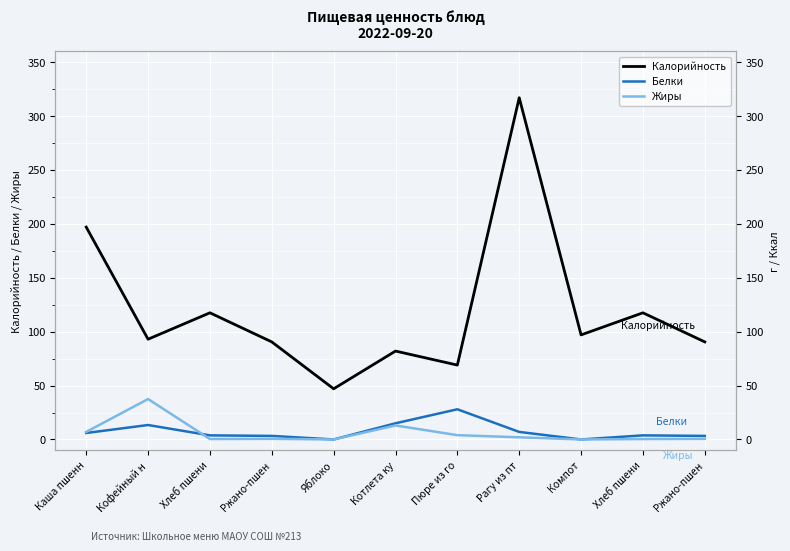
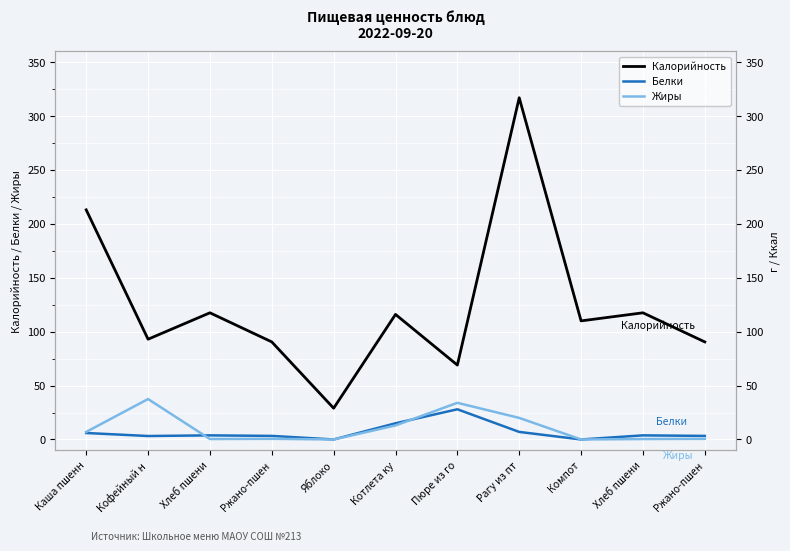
Калорийность, Каша пшенн: 197 -> 213
Белки, Кофейный н: 13 -> 3
Калорийность, Яблоко: 47 -> 29
Калорийность, Котлета ку: 82 -> 116
Жиры, Пюре из го: 4 -> 34
Жиры, Рагу из пт: 2 -> 20
Калорийность, Компот: 97 -> 110
